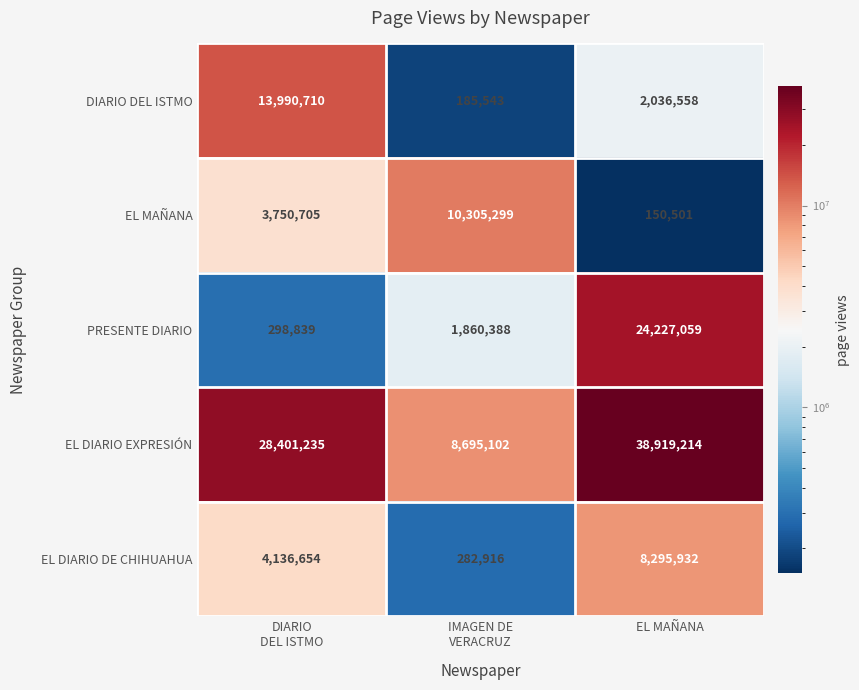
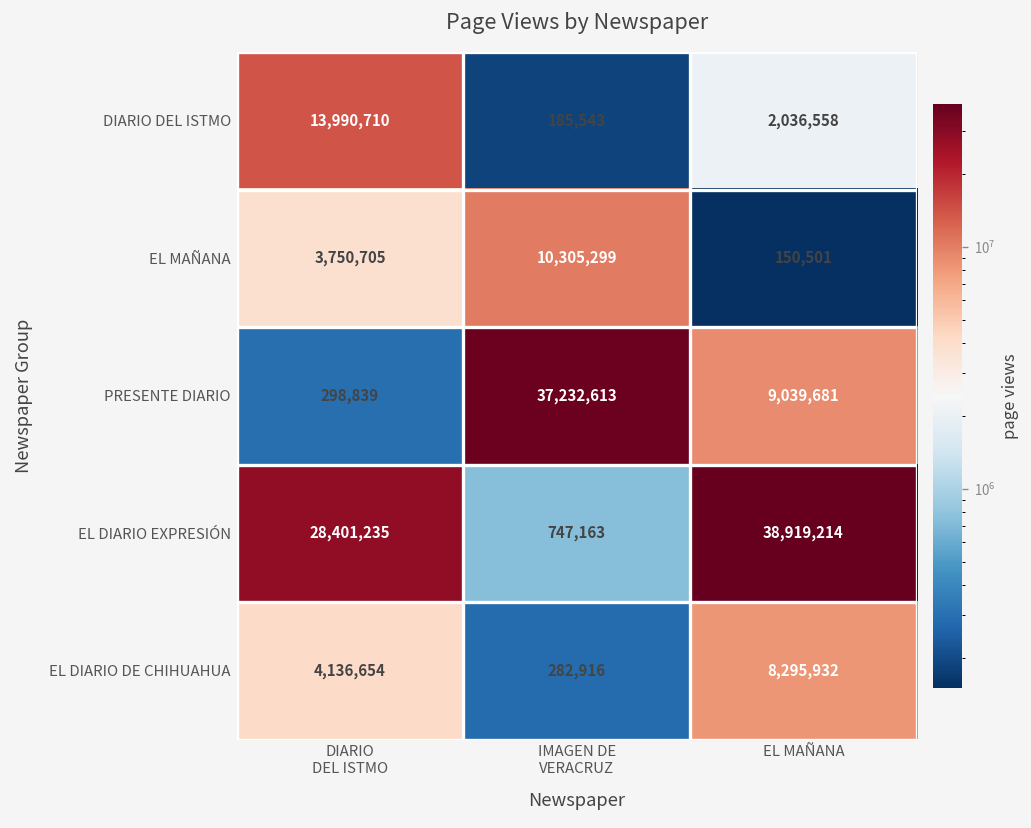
PRESENTE DIARIO, IMAGEN DE VERACRUZ: 1,860,388 -> 37,232,613
PRESENTE DIARIO, EL MAÑANA: 24,227,059 -> 9,039,681
EL DIARIO EXPRESIÓN, IMAGEN DE VERACRUZ: 8,695,102 -> 747,163
